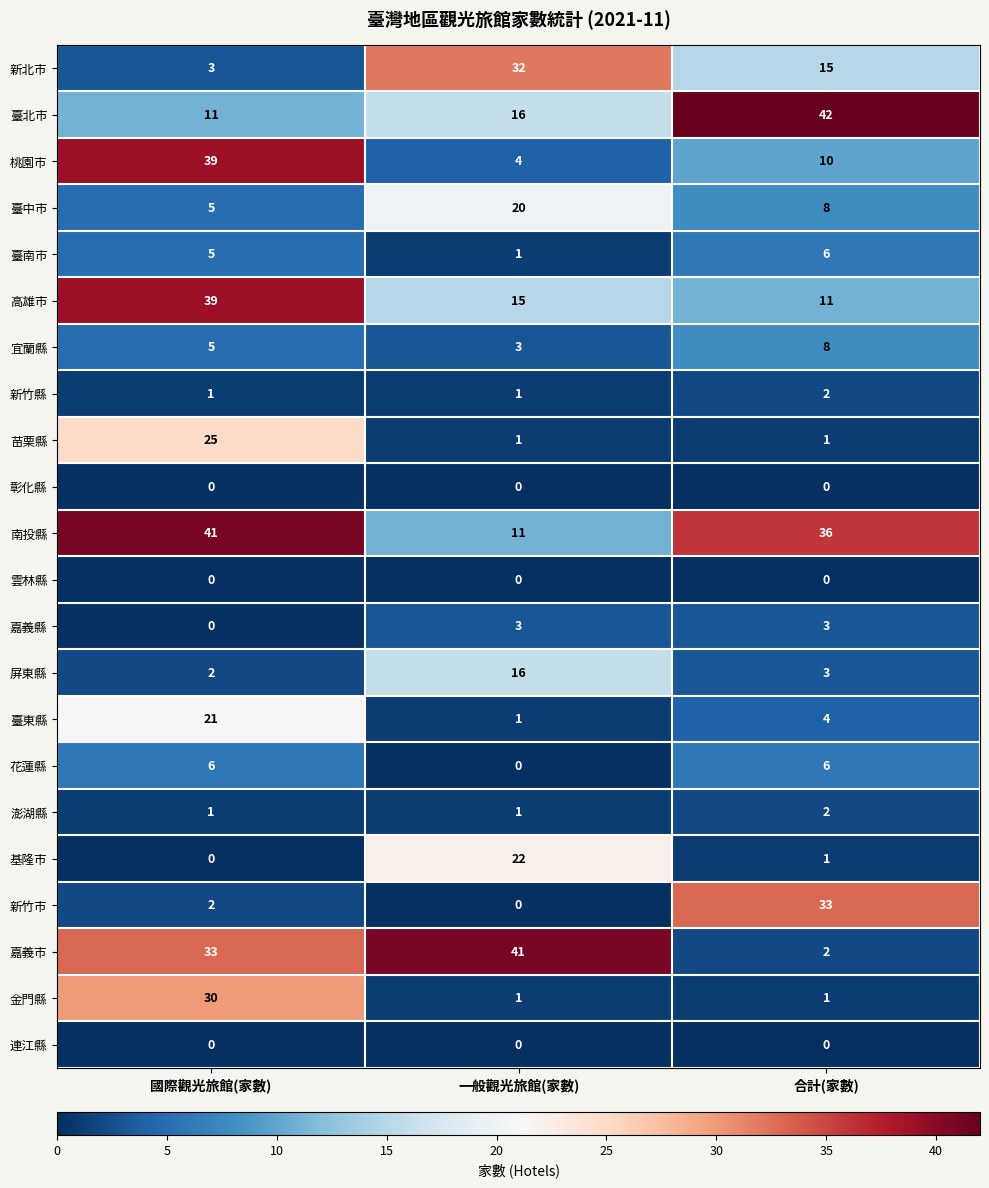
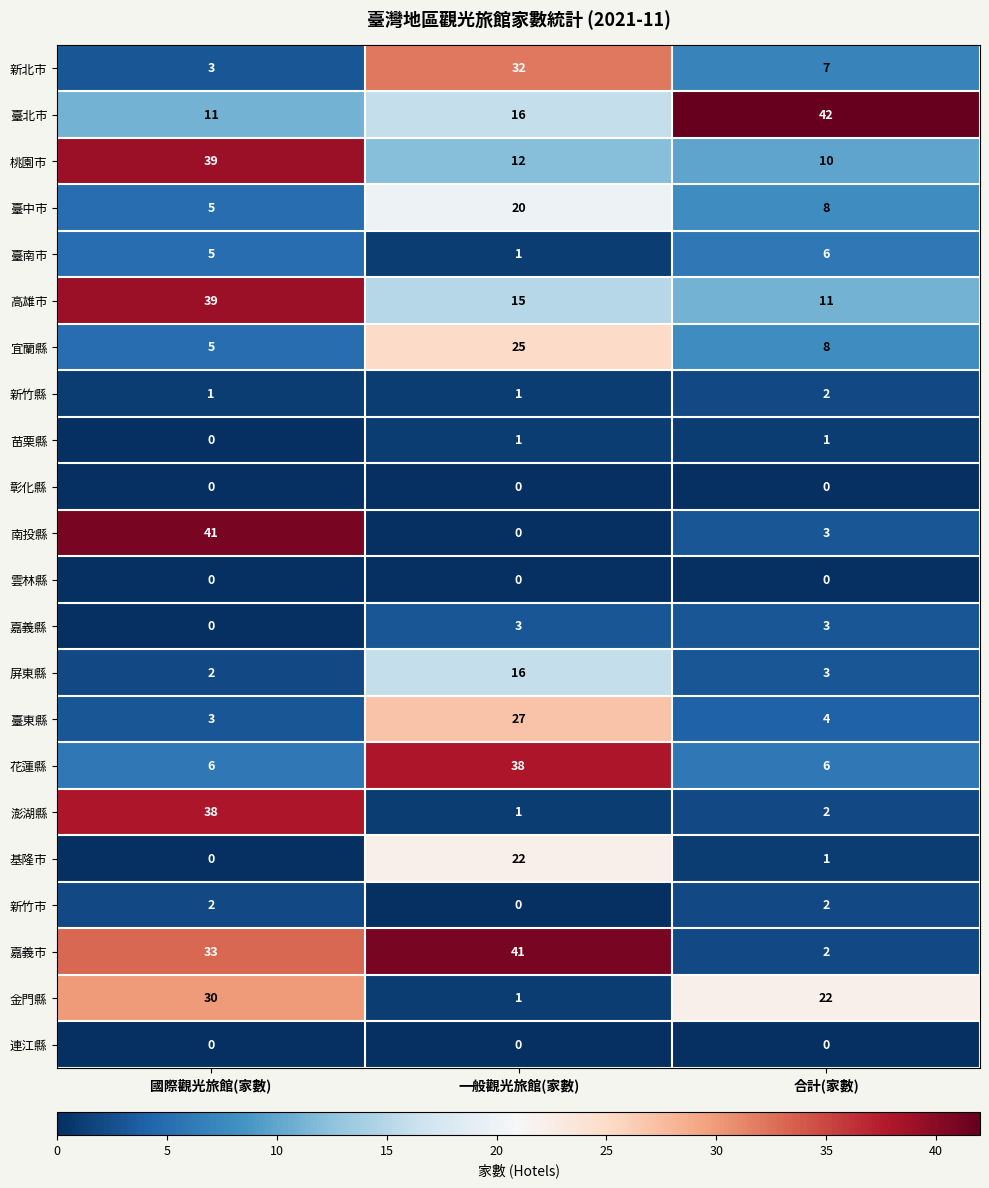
新北市, 合計(家數): 15 -> 7
桃園市, 一般觀光旅館(家數): 4 -> 12
宜蘭縣, 一般觀光旅館(家數): 3 -> 25
苗栗縣, 國際觀光旅館(家數): 25 -> 0
南投縣, 一般觀光旅館(家數): 11 -> 0
南投縣, 合計(家數): 36 -> 3
臺東縣, 國際觀光旅館(家數): 21 -> 3
臺東縣, 一般觀光旅館(家數): 1 -> 27
花蓮縣, 一般觀光旅館(家數): 0 -> 38
澎湖縣, 國際觀光旅館(家數): 1 -> 38
新竹市, 合計(家數): 33 -> 2
金門縣, 合計(家數): 1 -> 22
